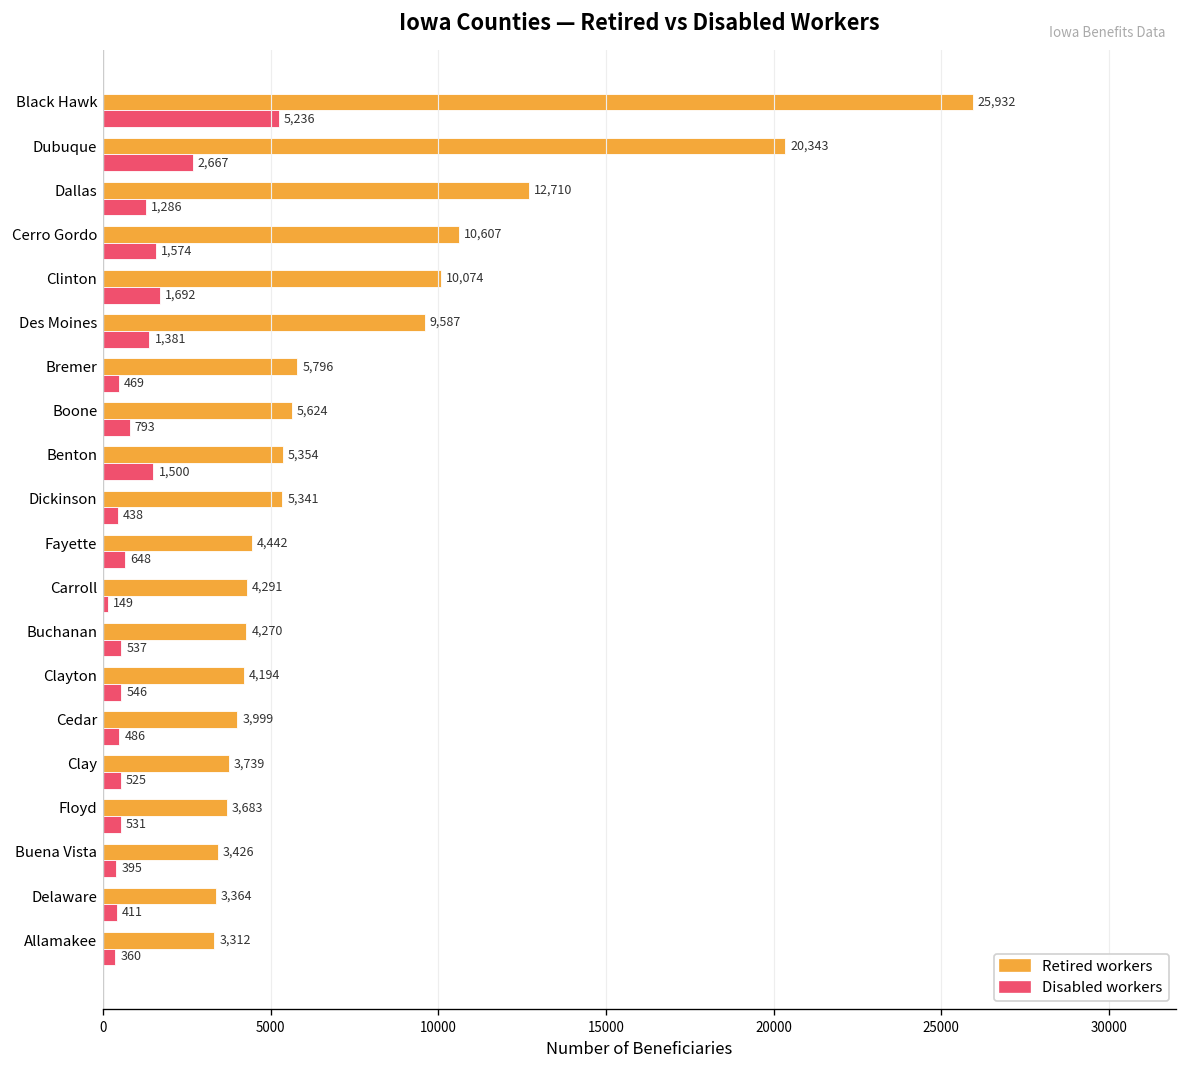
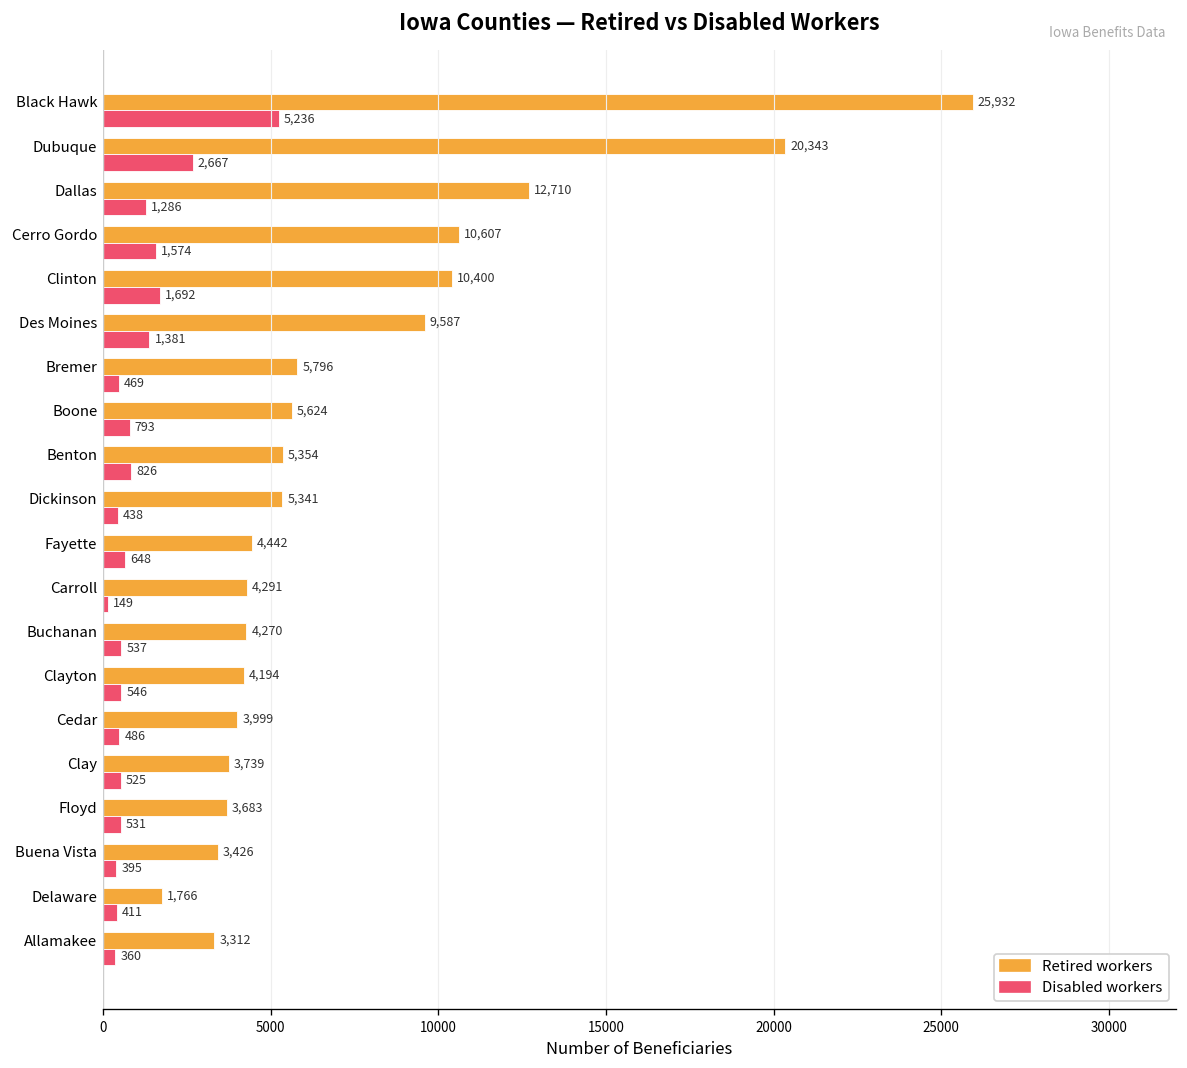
Retired workers, Clinton: 10,074 -> 10,400
Disabled workers, Benton: 1,500 -> 826
Retired workers, Delaware: 3,364 -> 1,766
